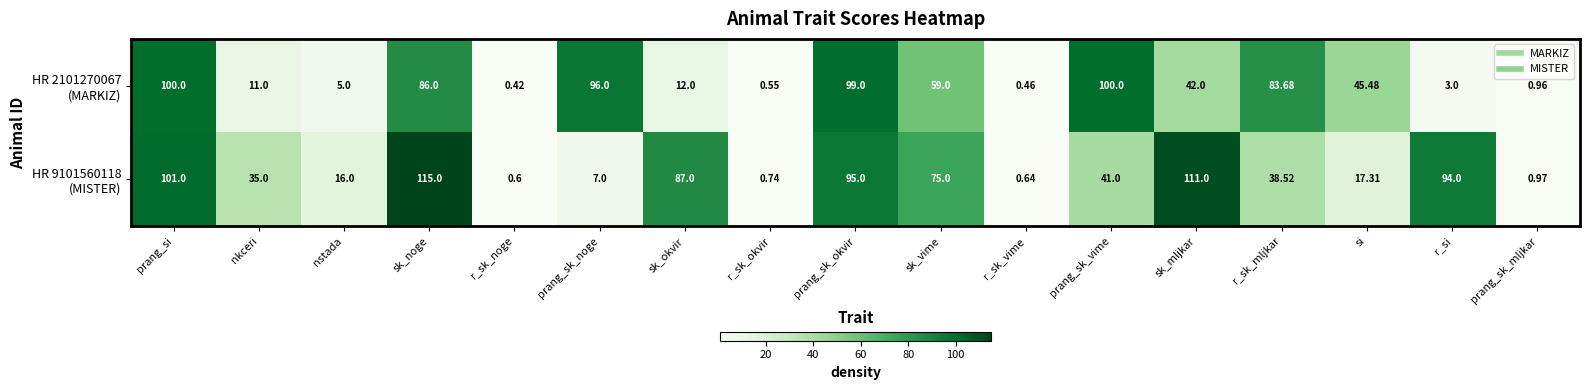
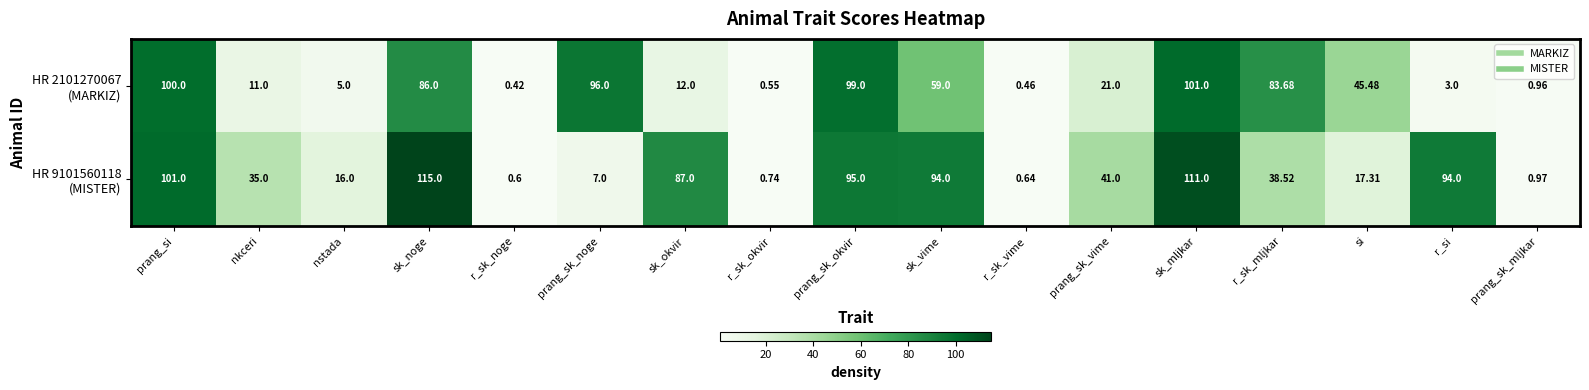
HR 2101270067 (MARKIZ), prang_sk_vime: 100.0 -> 21.0
HR 2101270067 (MARKIZ), sk_mljkar: 42.0 -> 101.0
HR 9101560118 (MISTER), sk_vime: 75.0 -> 94.0
